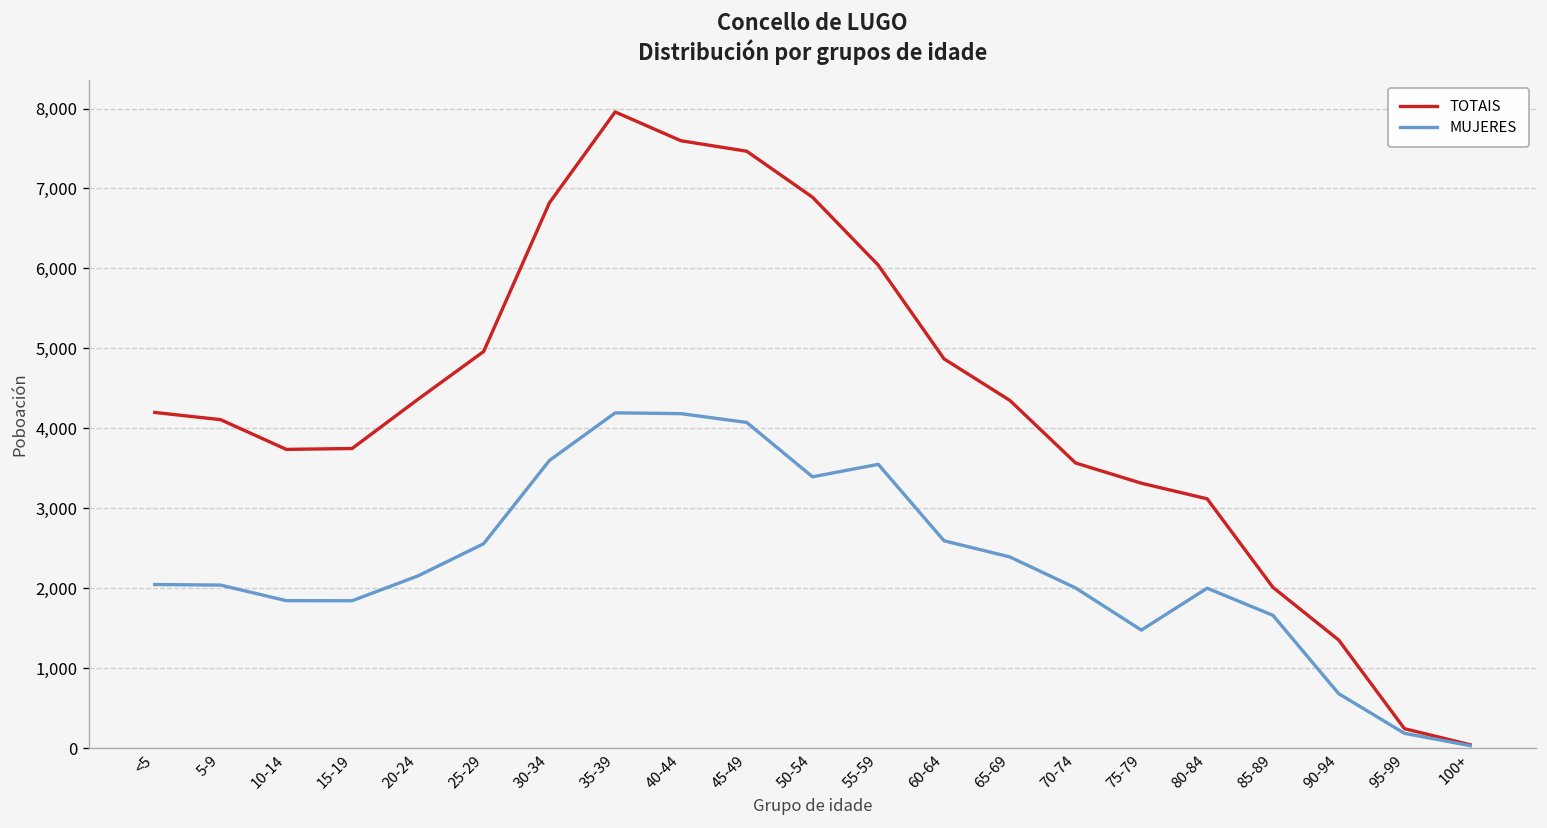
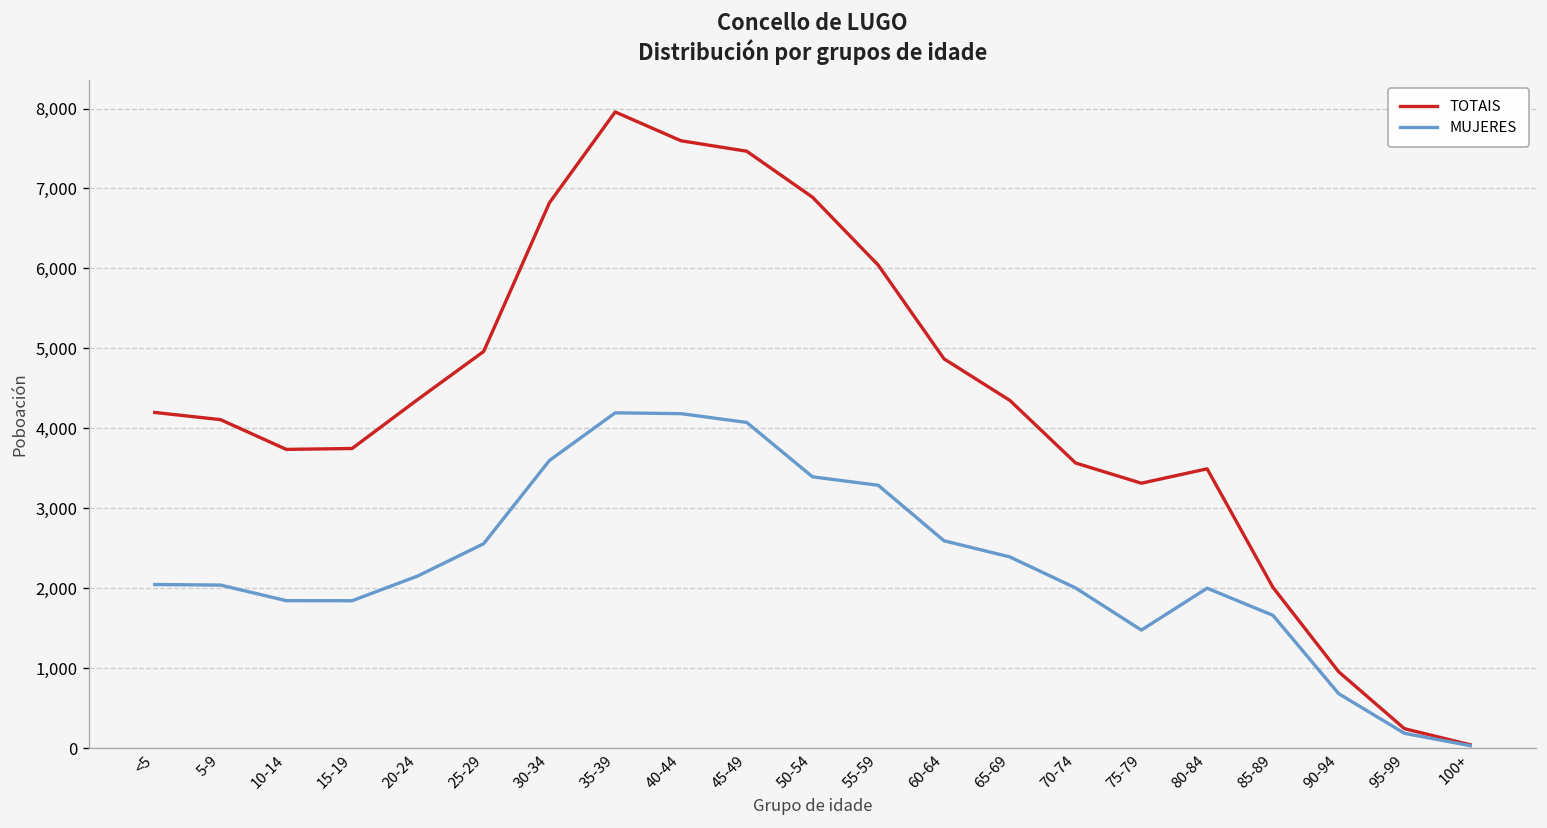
MUJERES, 55-59: 3,600 -> 3,300
TOTAIS, 80-84: 3,100 -> 3,500
TOTAIS, 90-94: 1,400 -> 1,000
